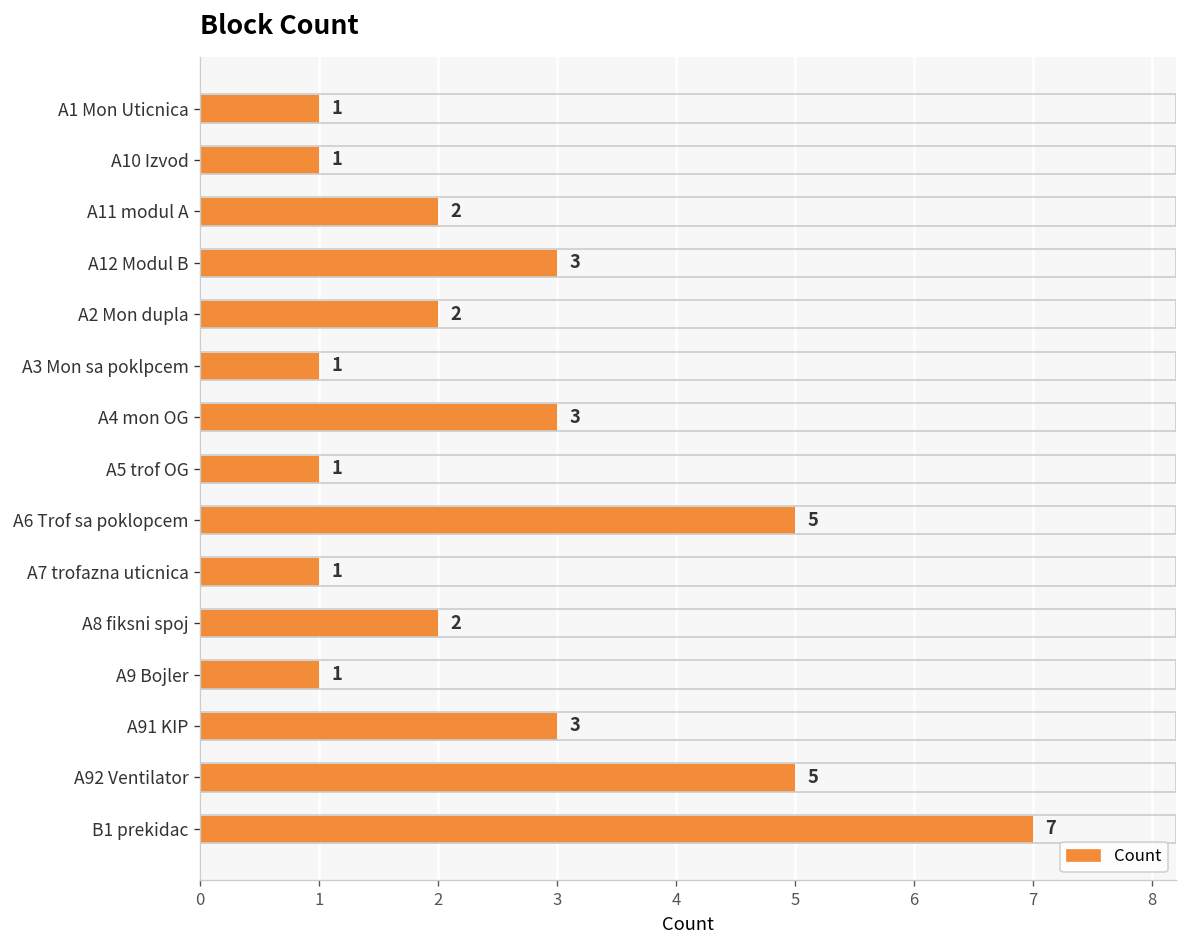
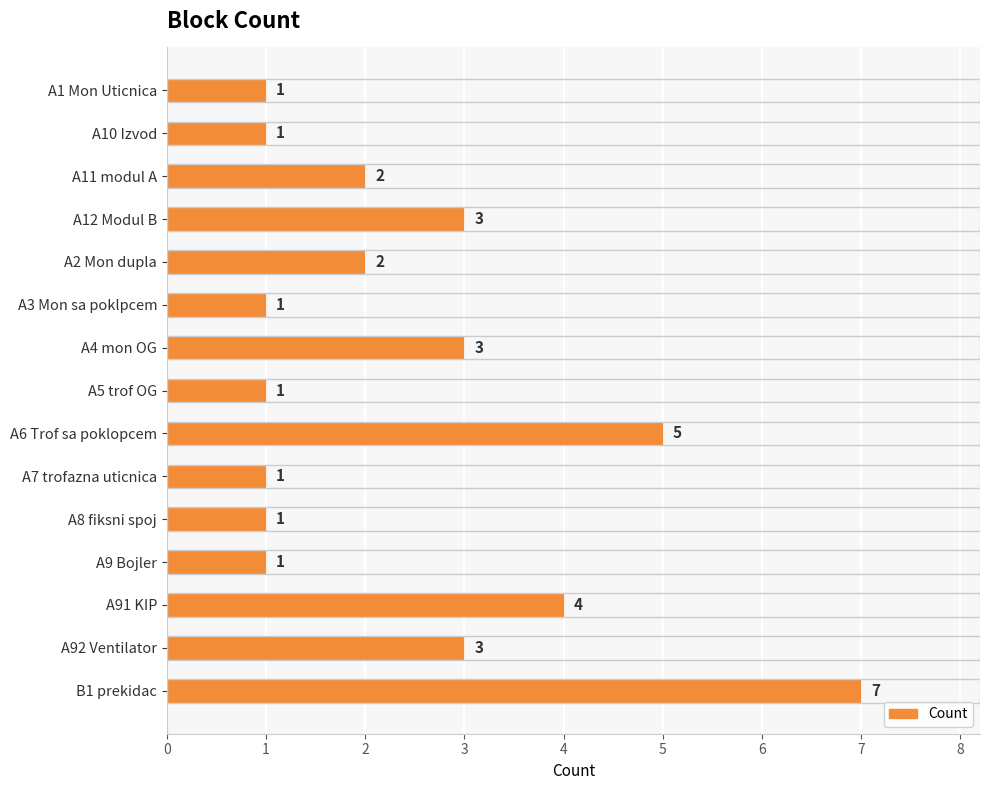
A8 fiksni spoj: 2 -> 1
A91 KIP: 3 -> 4
A92 Ventilator: 5 -> 3
